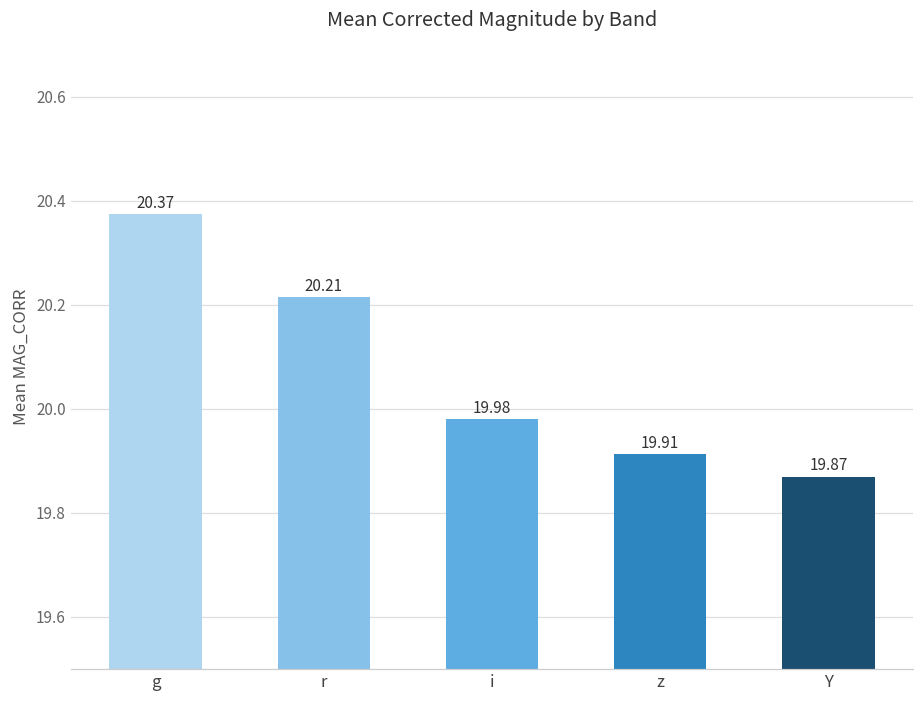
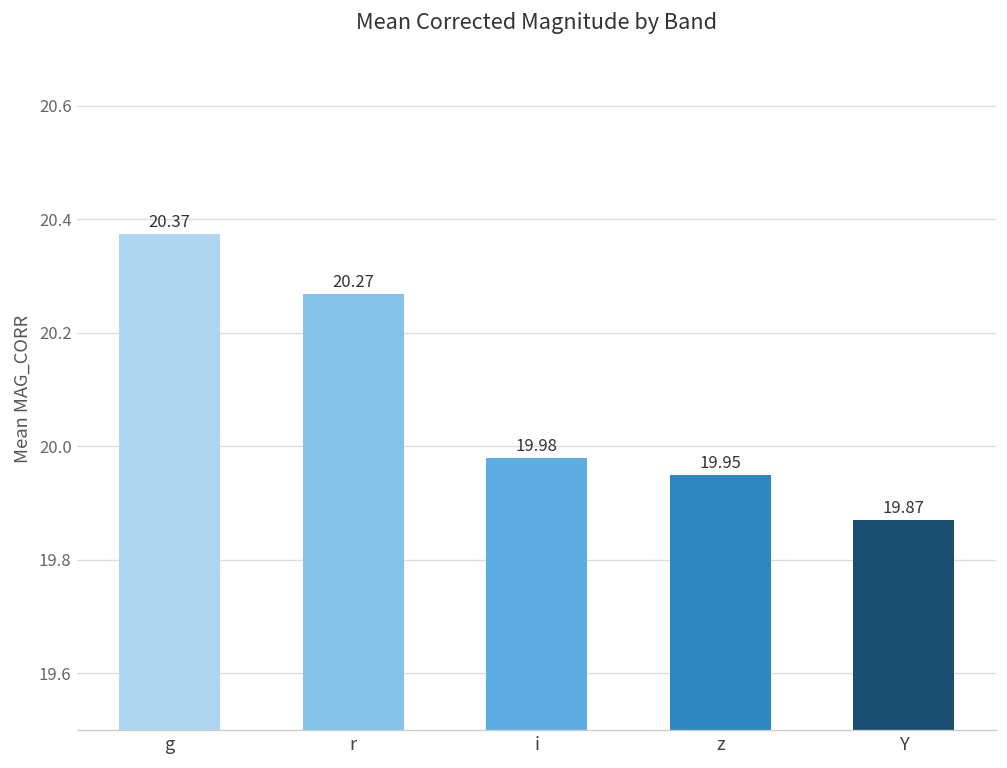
r: 20.21 -> 20.27
z: 19.91 -> 19.95
